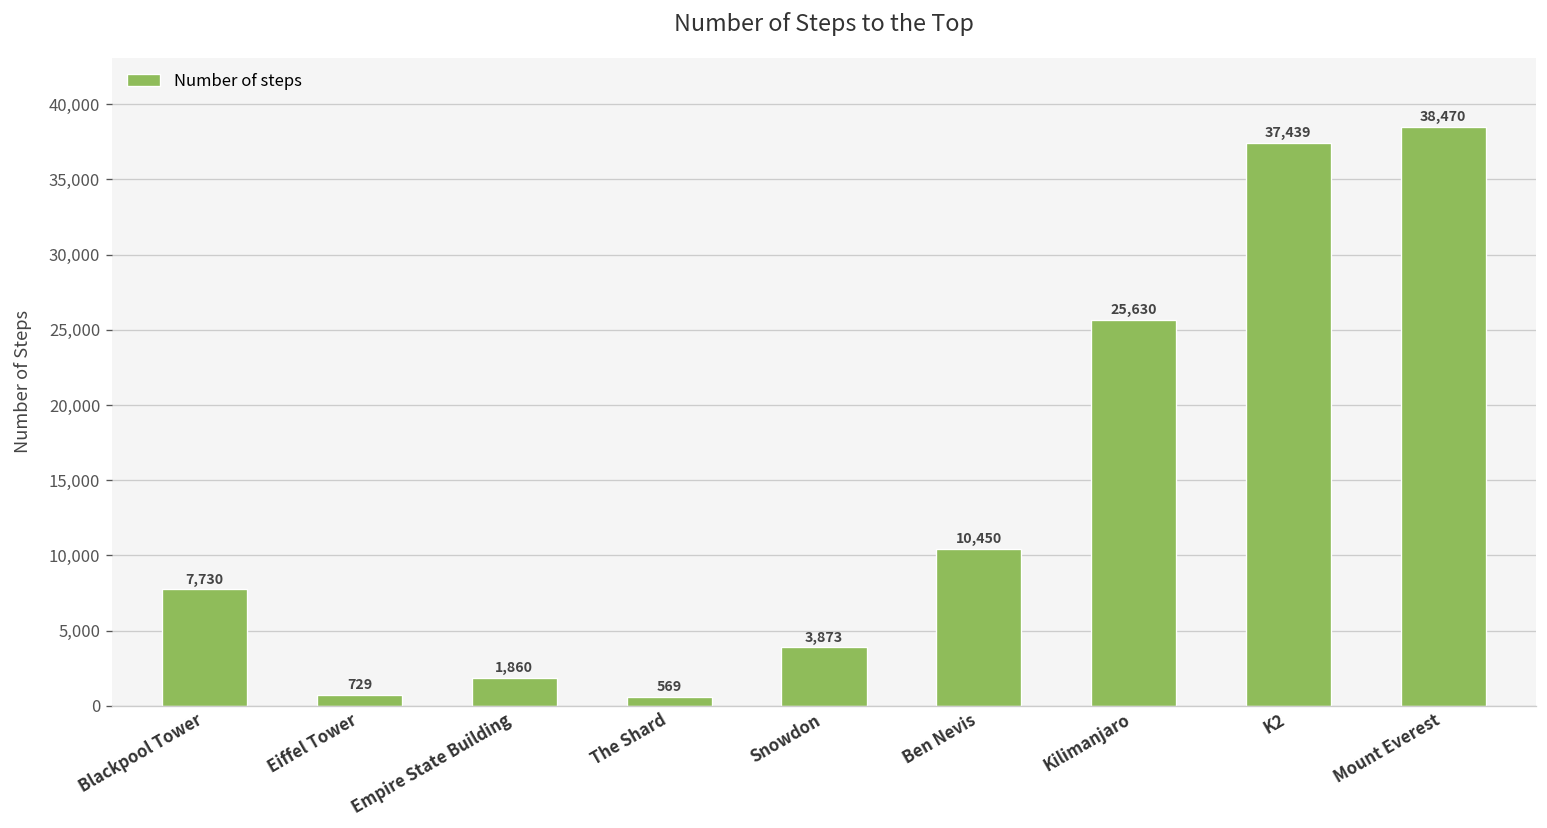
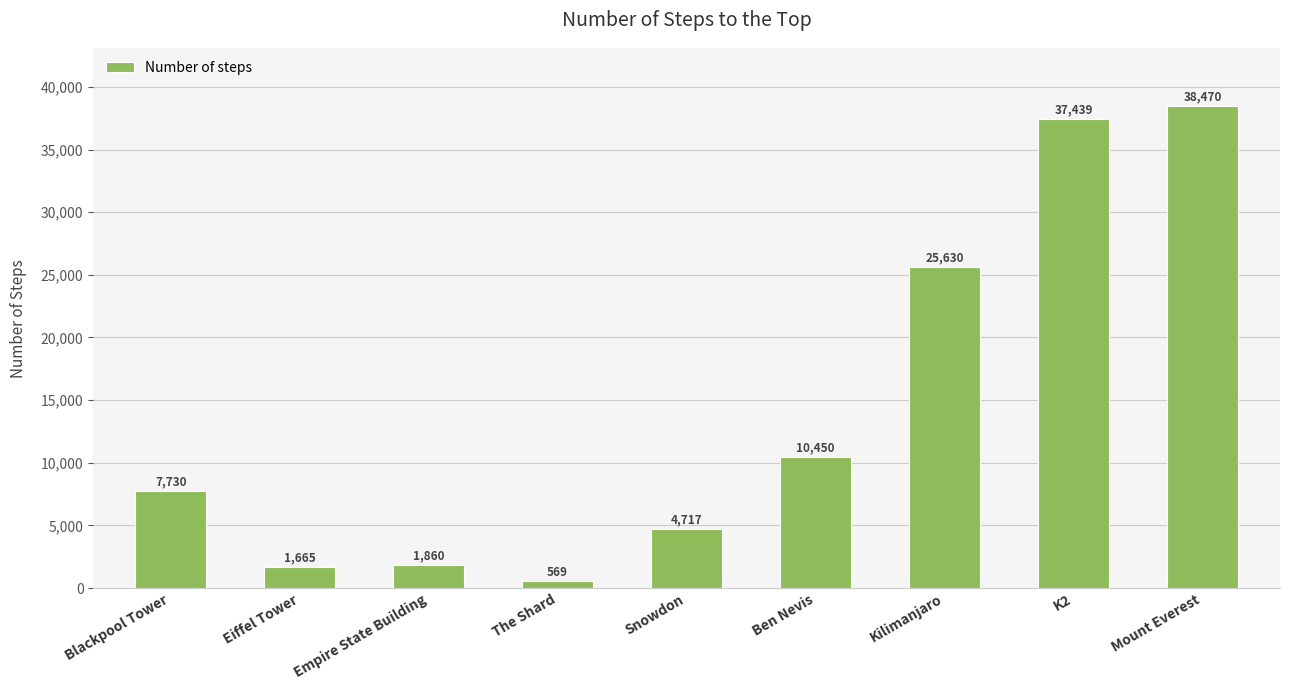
Eiffel Tower: 729 -> 1,665
Snowdon: 3,873 -> 4,717
